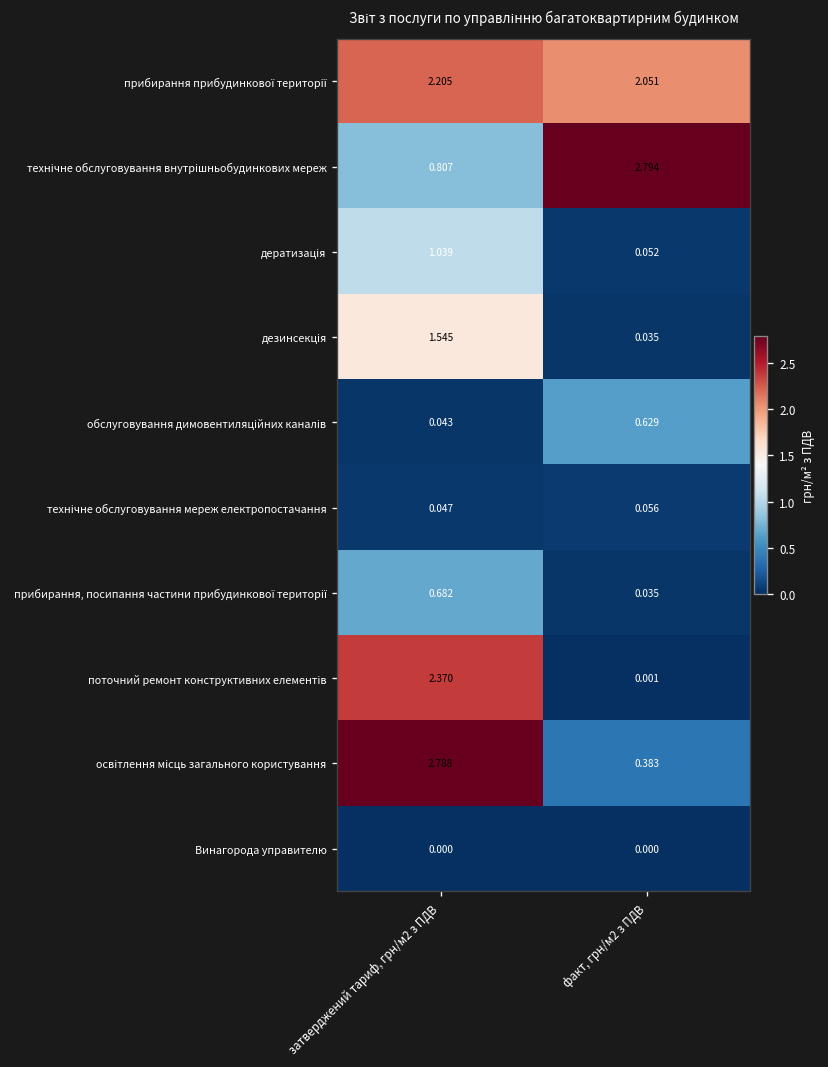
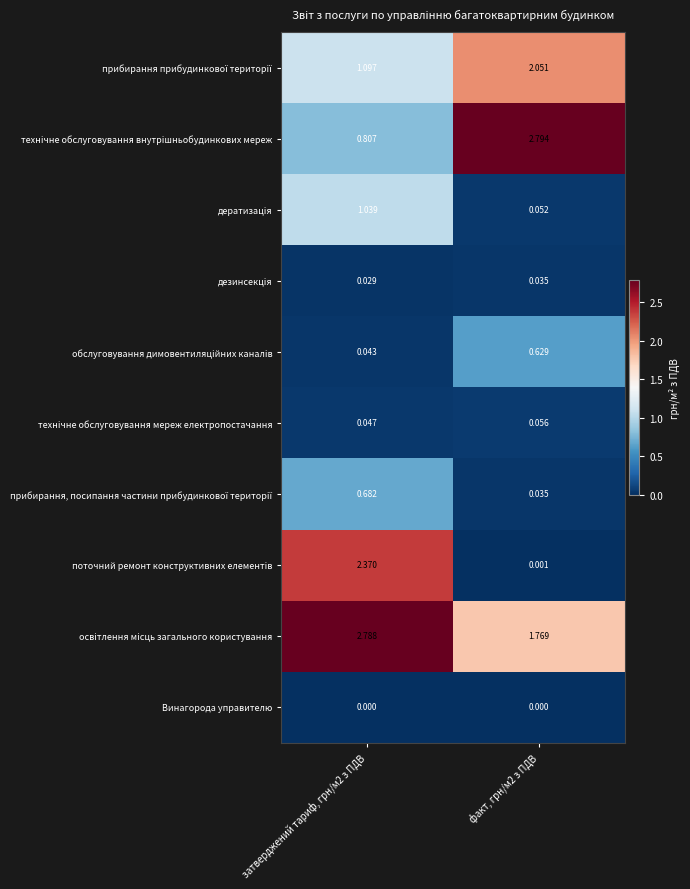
прибирання прибудинкової території, затверджений тариф, грн/м2 з ПДВ: 2.205 -> 1.097
дезинсекція, затверджений тариф, грн/м2 з ПДВ: 1.545 -> 0.029
освітлення місць загального користування, факт, грн/м2 з ПДВ: 0.383 -> 1.769
